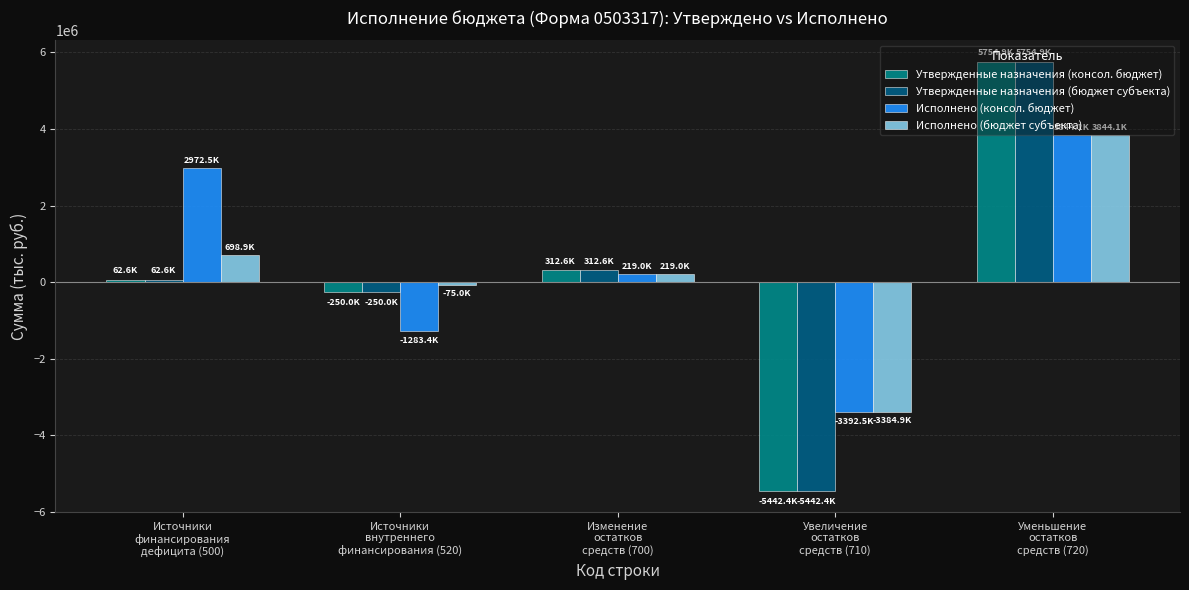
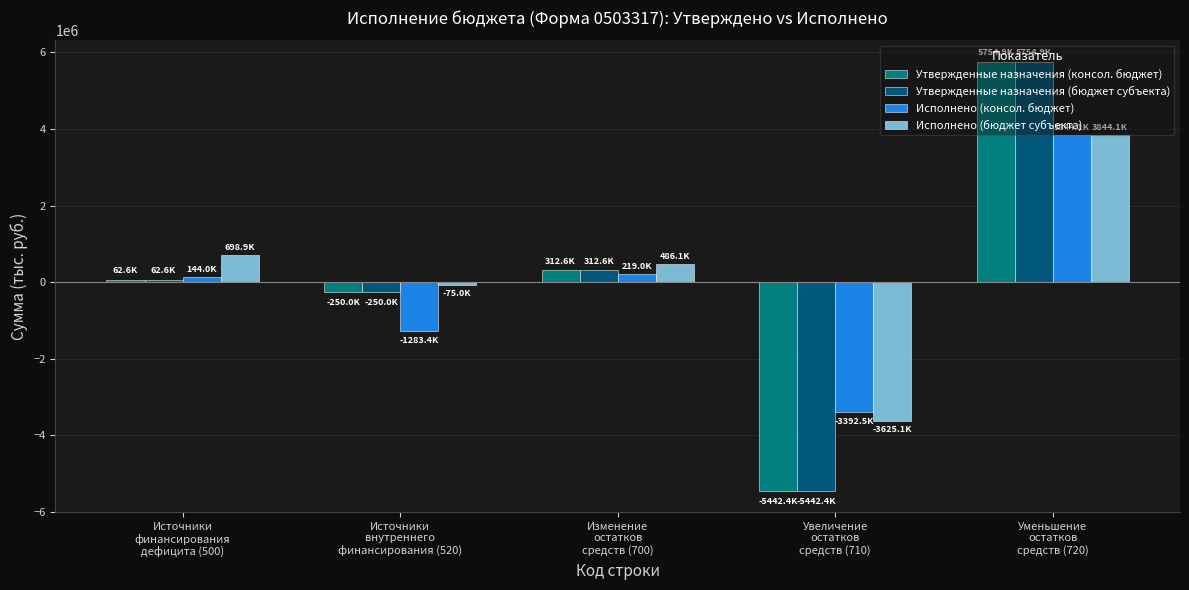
Исполнено (консол. бюджет), Источники финансирования дефицита (500): 2972.5K -> 144.0K
Исполнено (бюджет субъекта), Изменение остатков средств (700): 219.0K -> 486.1K
Исполнено (бюджет субъекта), Увеличение остатков средств (710): -3384.9K -> -3625.1K
